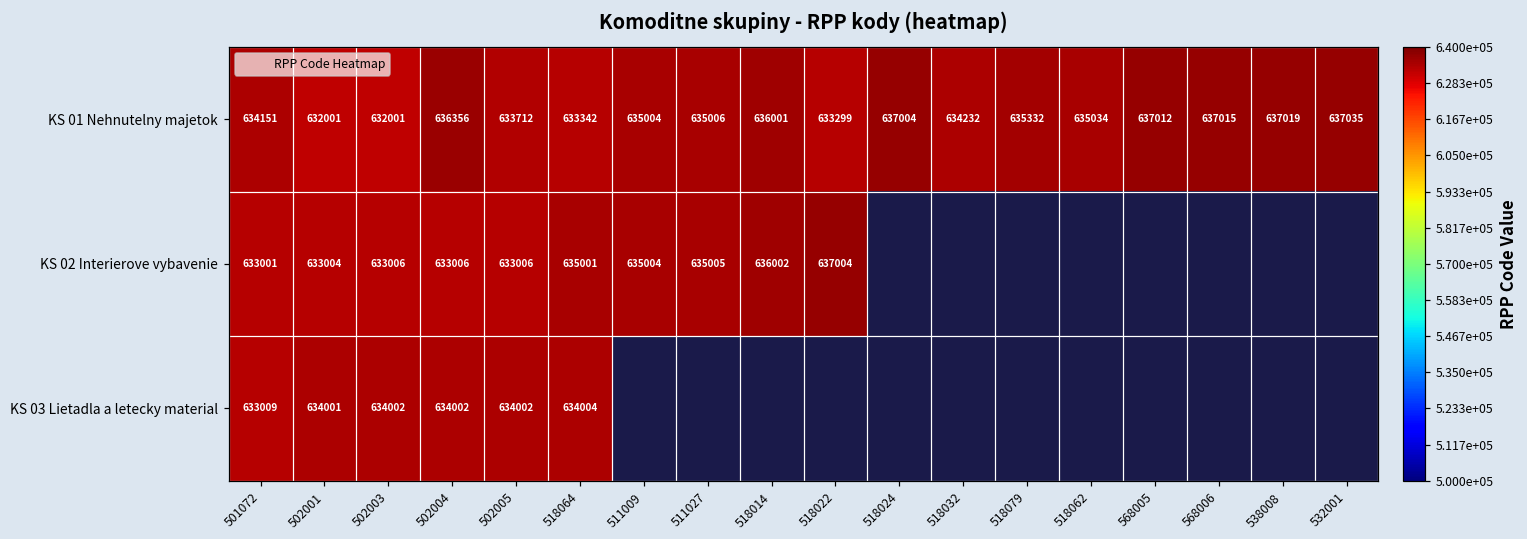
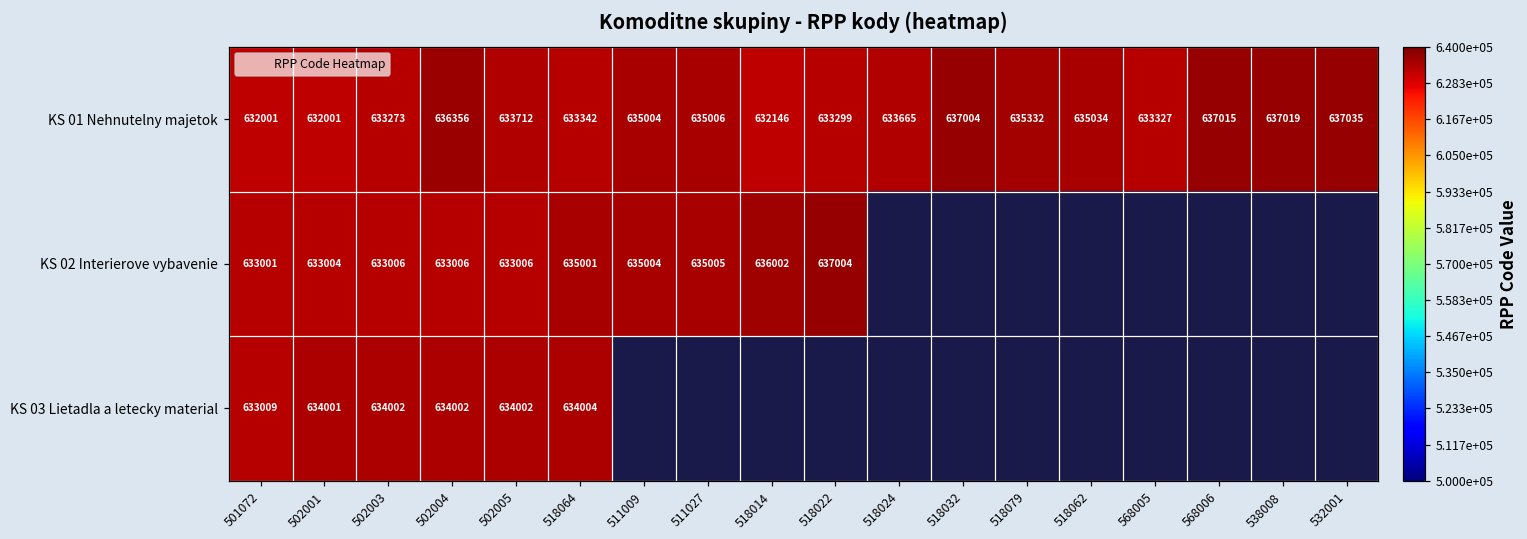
KS 01 Nehnutelny majetok, 501072: 634151 -> 632001
KS 01 Nehnutelny majetok, 502003: 632001 -> 633273
KS 01 Nehnutelny majetok, 518014: 636001 -> 632146
KS 01 Nehnutelny majetok, 518024: 637004 -> 633665
KS 01 Nehnutelny majetok, 518032: 634232 -> 637004
KS 01 Nehnutelny majetok, 568005: 637012 -> 633327
